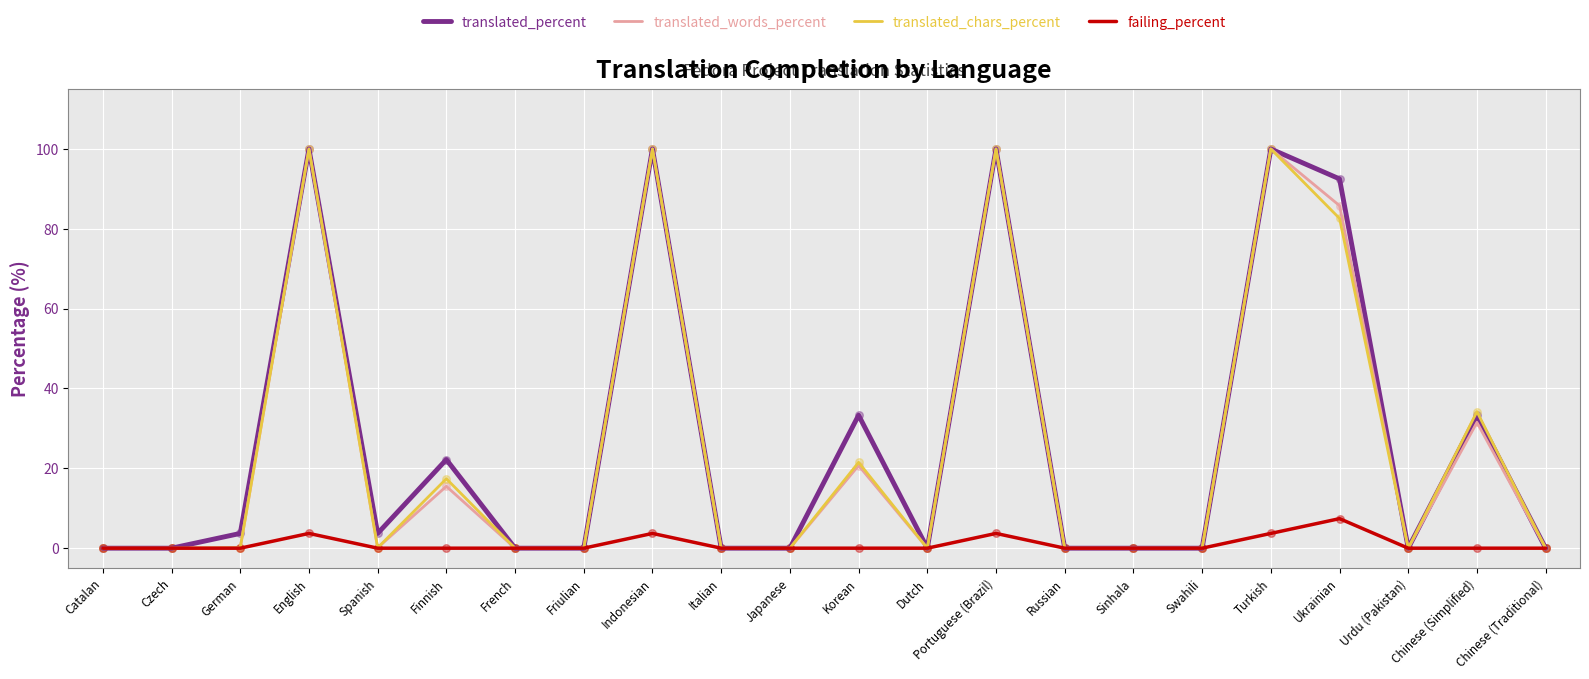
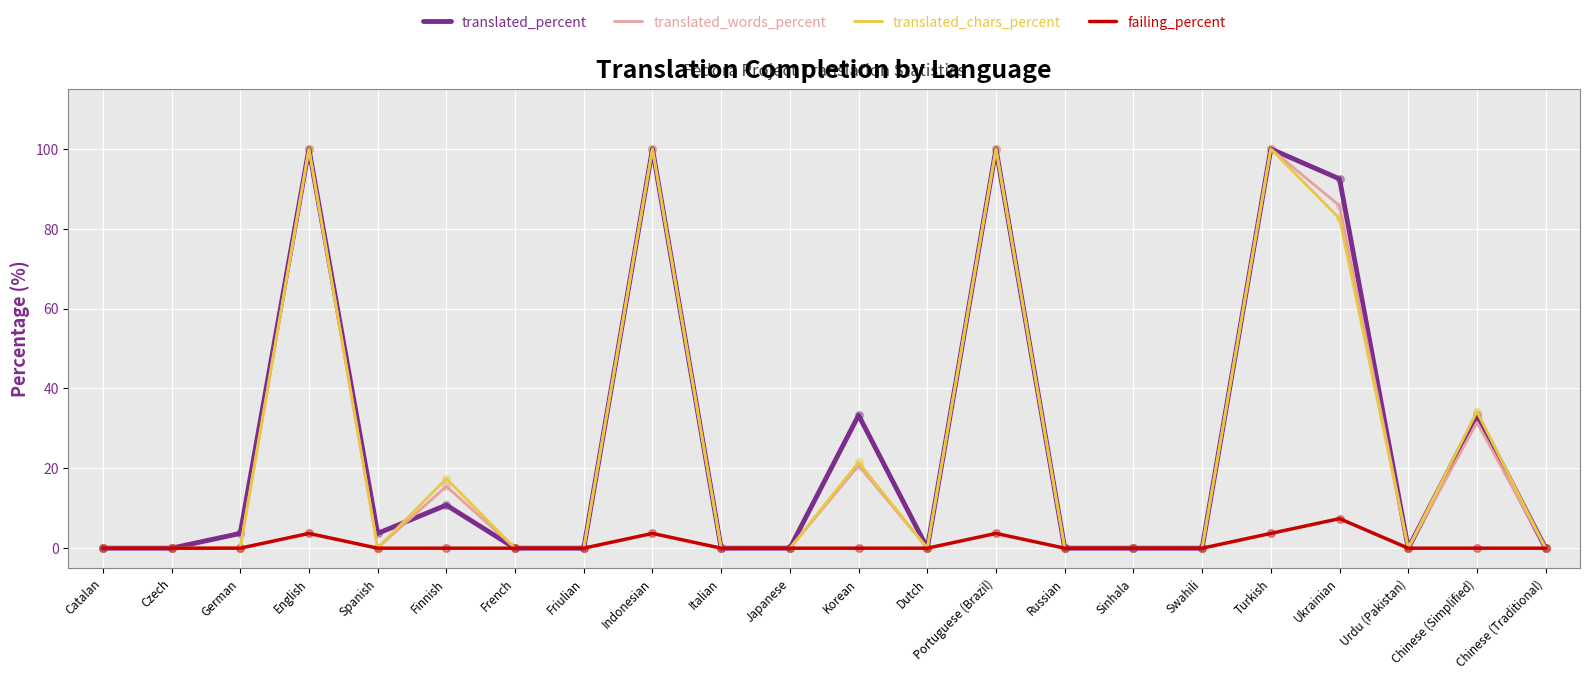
translated_percent, Finnish: 22 -> 11
